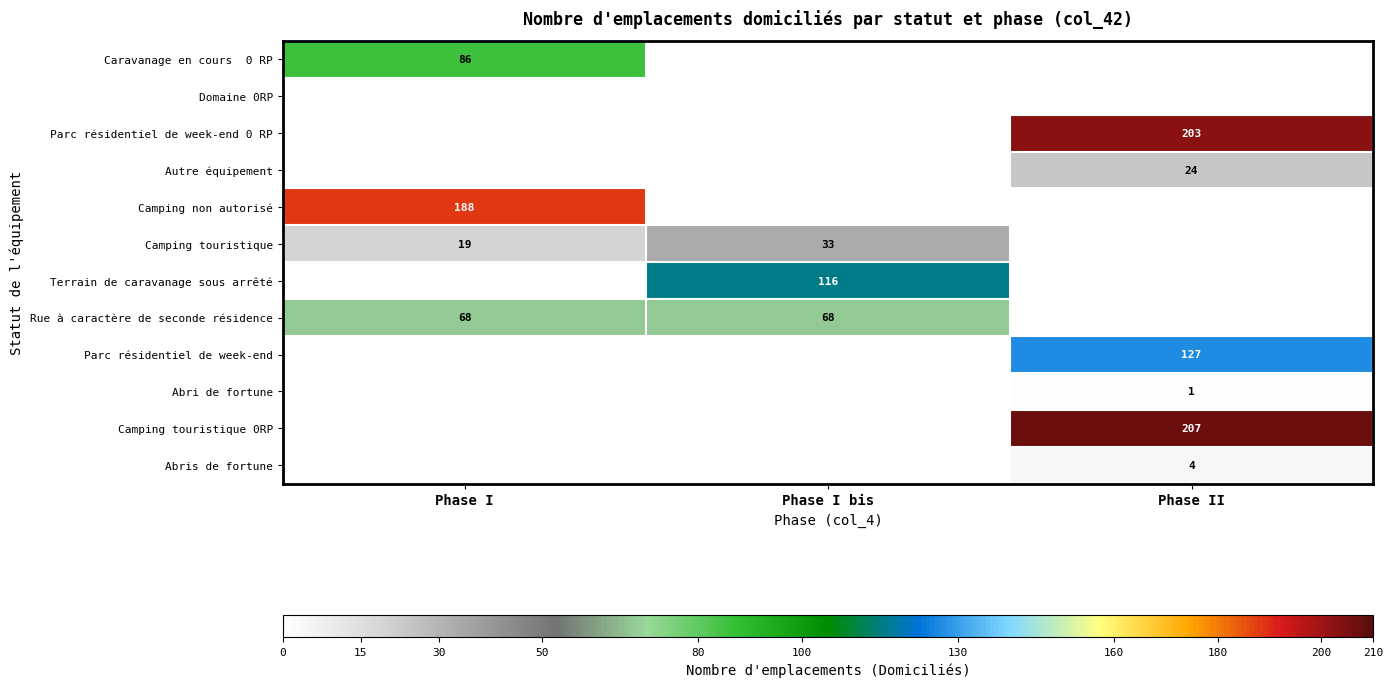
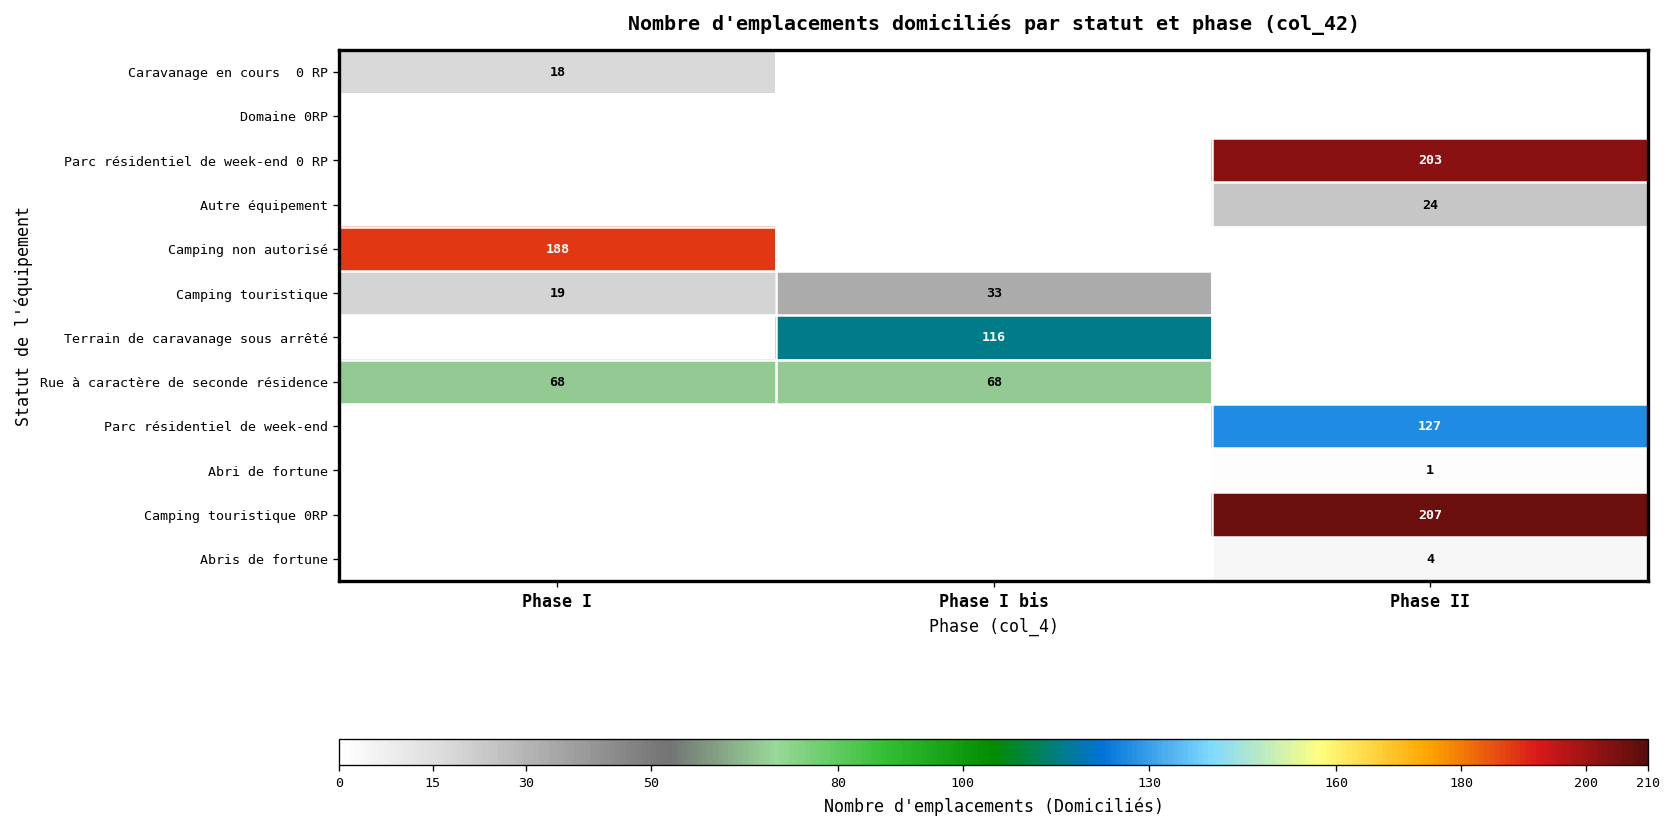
Caravanage en cours 0 RP, Phase I: 86 -> 18
